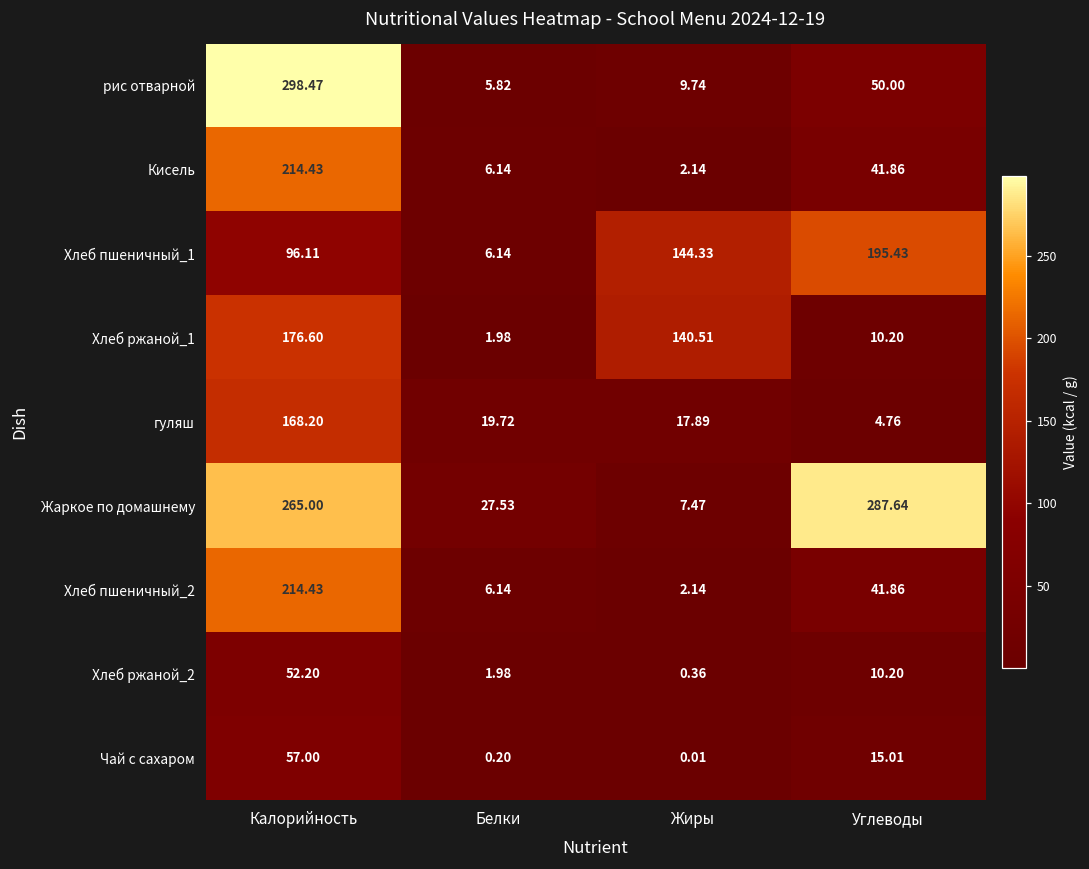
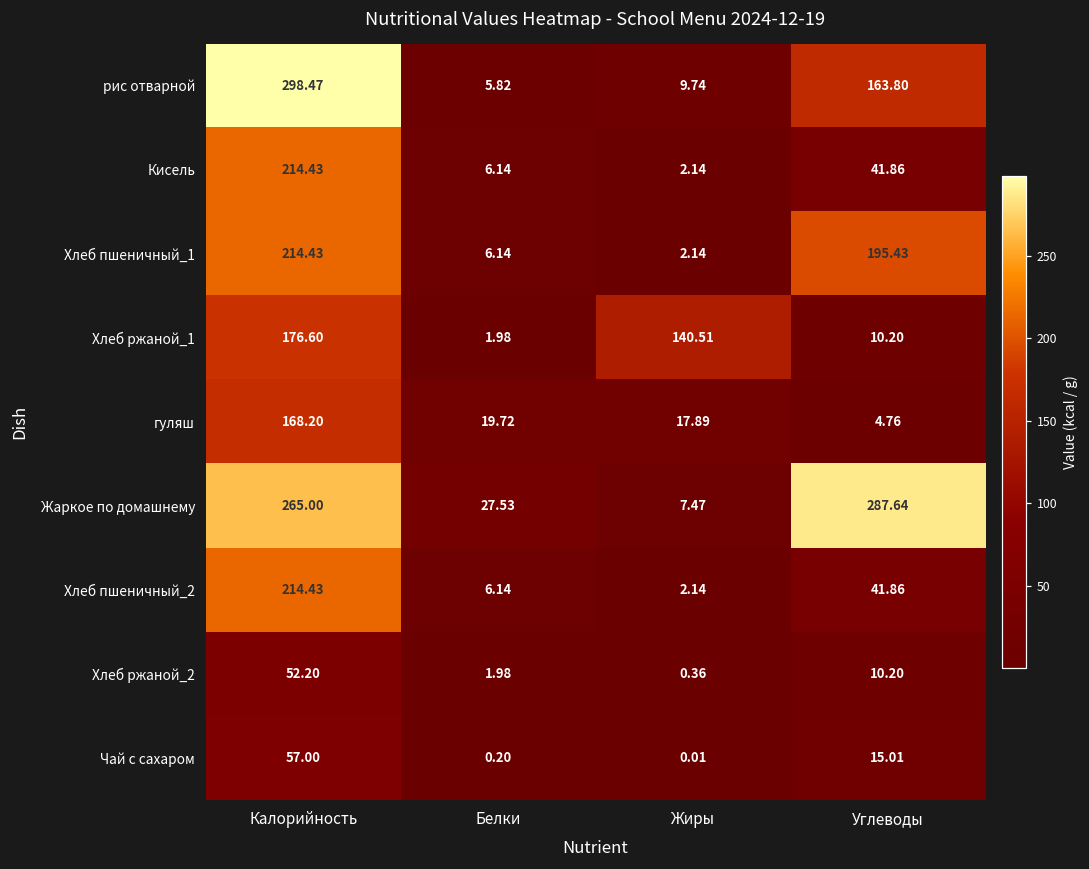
рис отварной, Углеводы: 50.00 -> 163.80
Хлеб пшеничный_1, Калорийность: 96.11 -> 214.43
Хлеб пшеничный_1, Жиры: 144.33 -> 2.14
